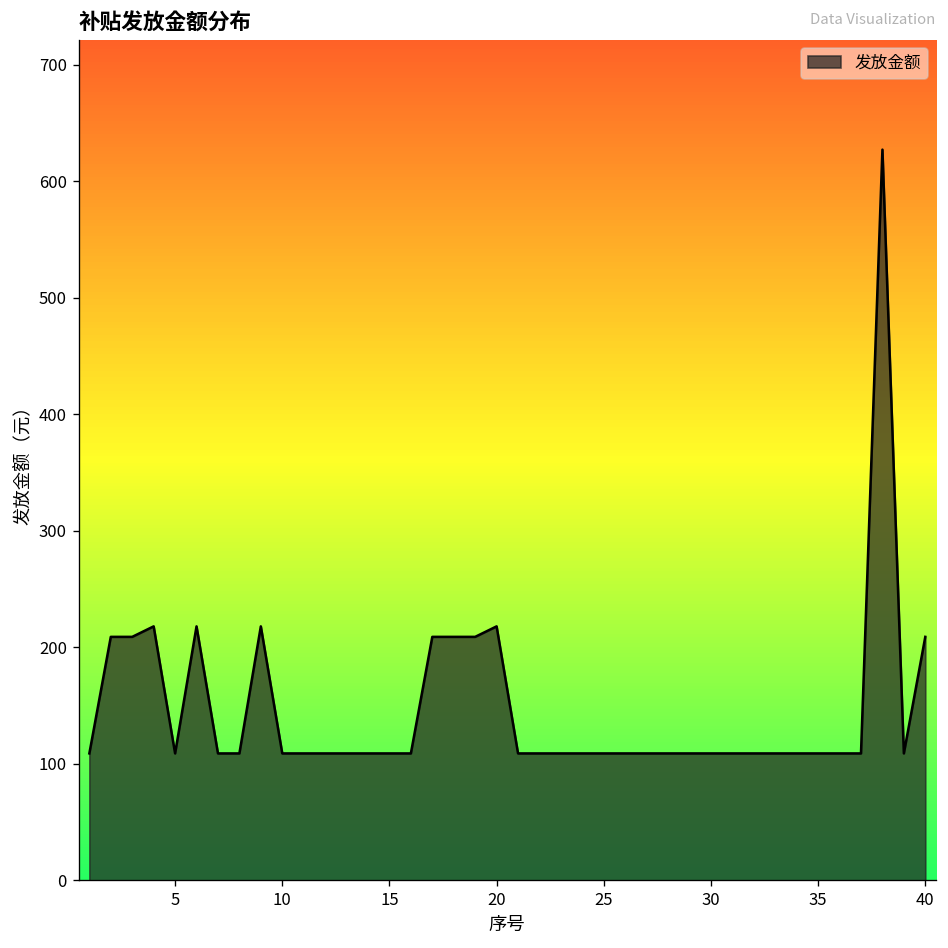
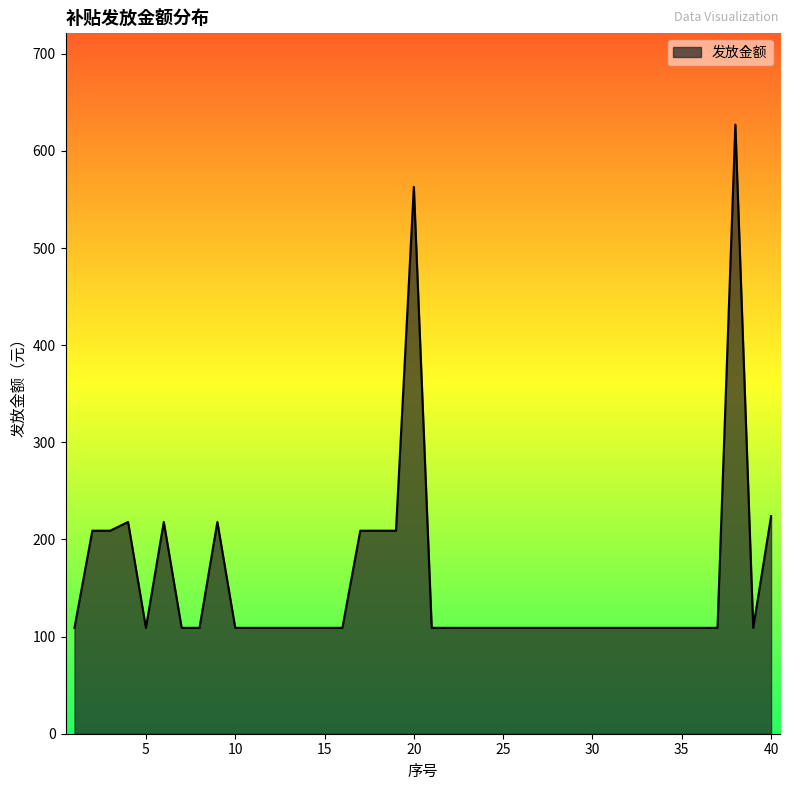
20: 220 -> 560
40: 210 -> 220
